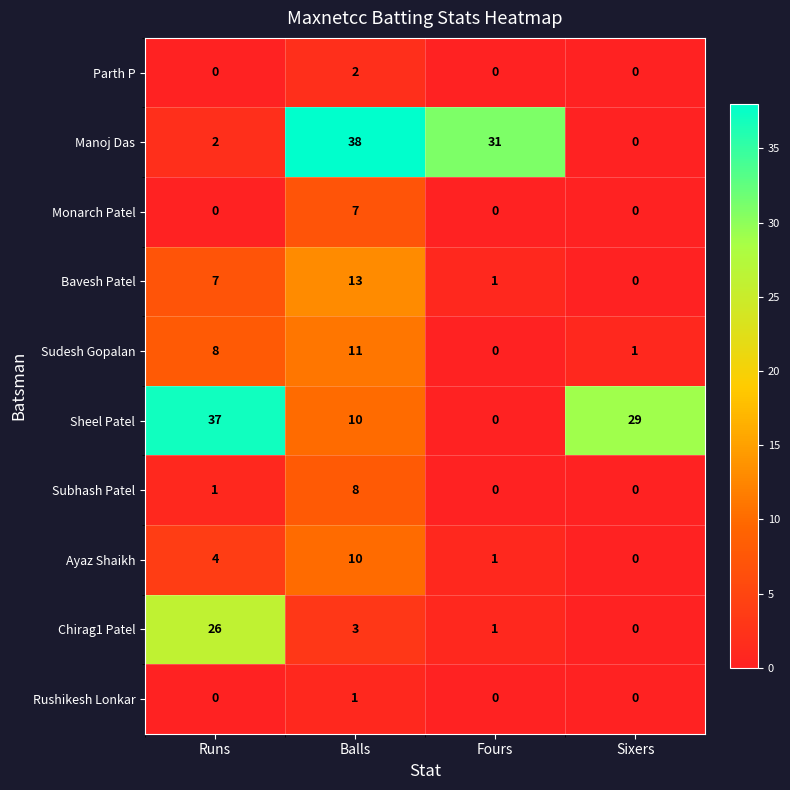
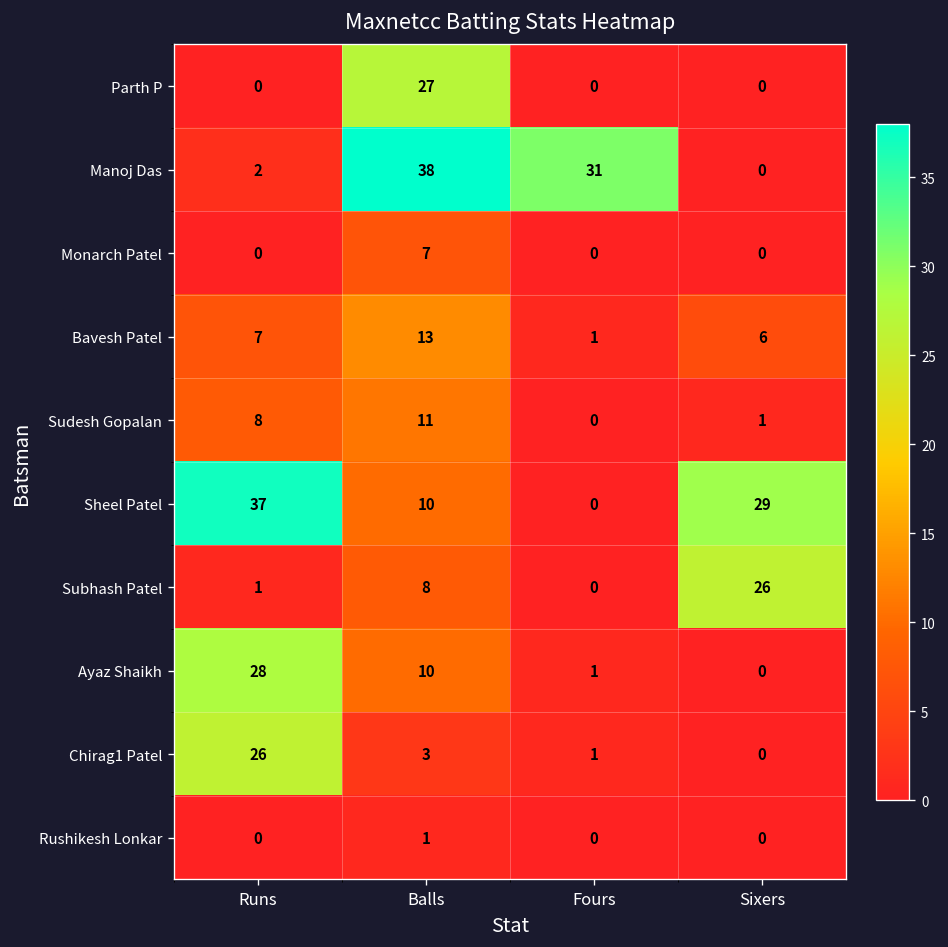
Parth P, Balls: 2 -> 27
Bavesh Patel, Sixers: 0 -> 6
Subhash Patel, Sixers: 0 -> 26
Ayaz Shaikh, Runs: 4 -> 28
